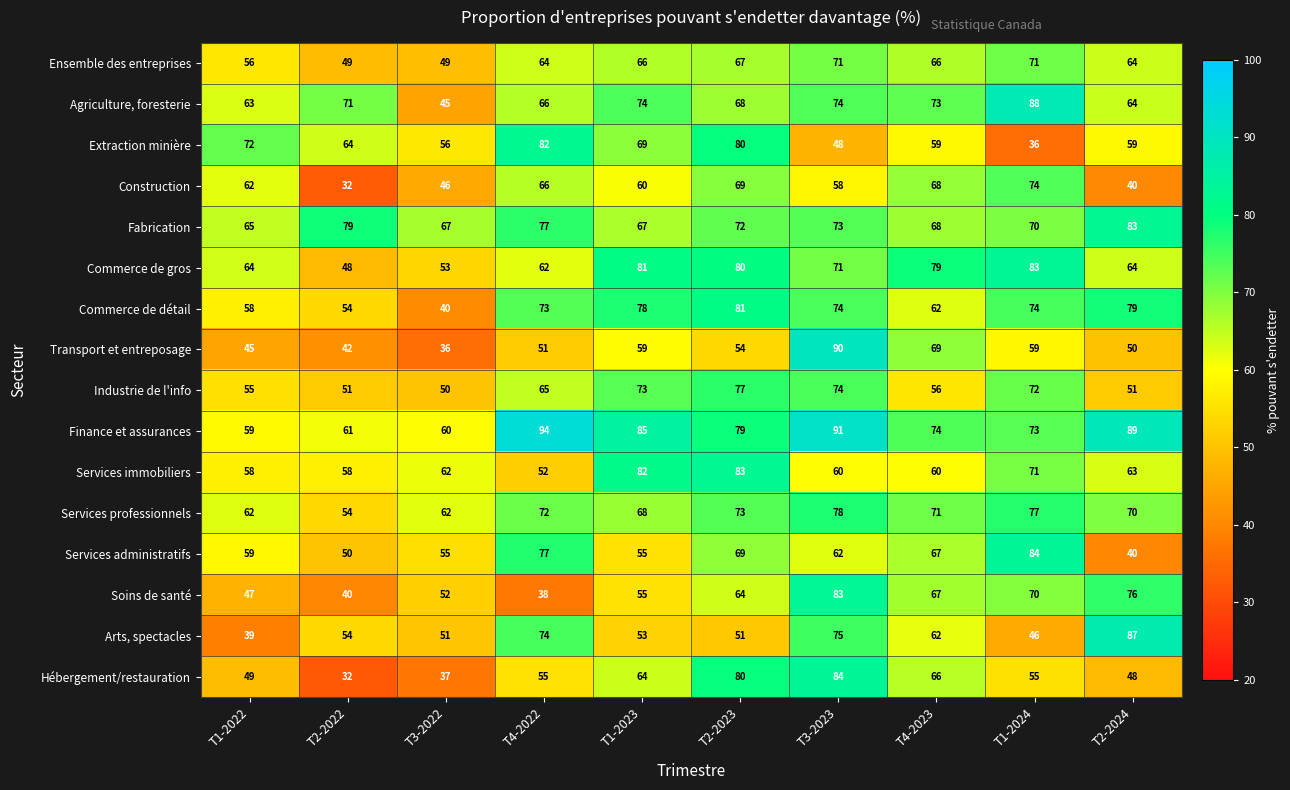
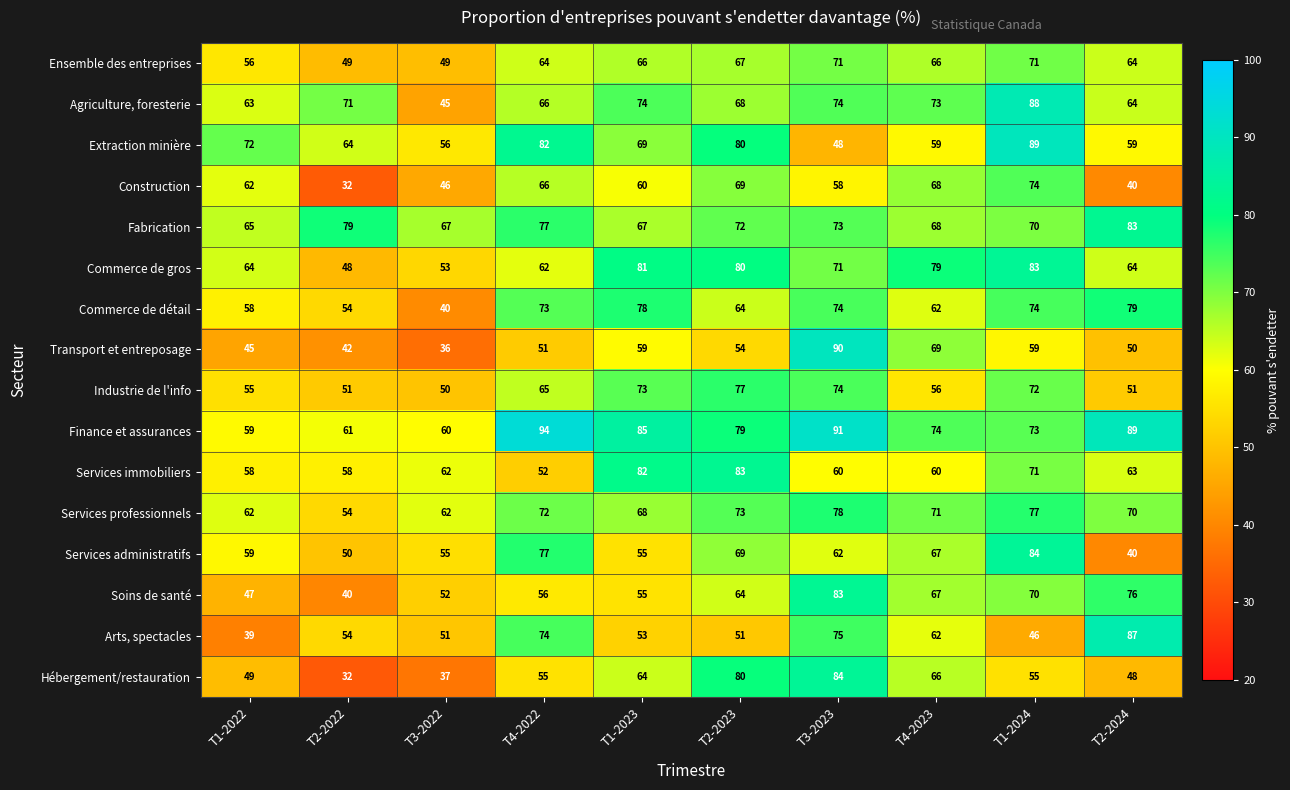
Extraction minière, T1-2024: 36 -> 89
Commerce de détail, T2-2023: 81 -> 64
Soins de santé, T4-2022: 38 -> 56
